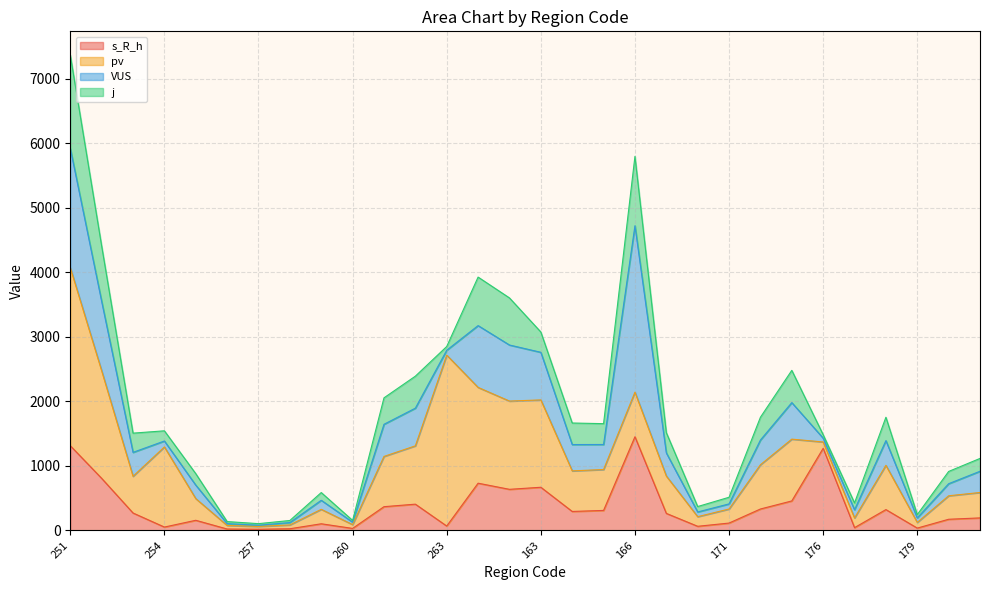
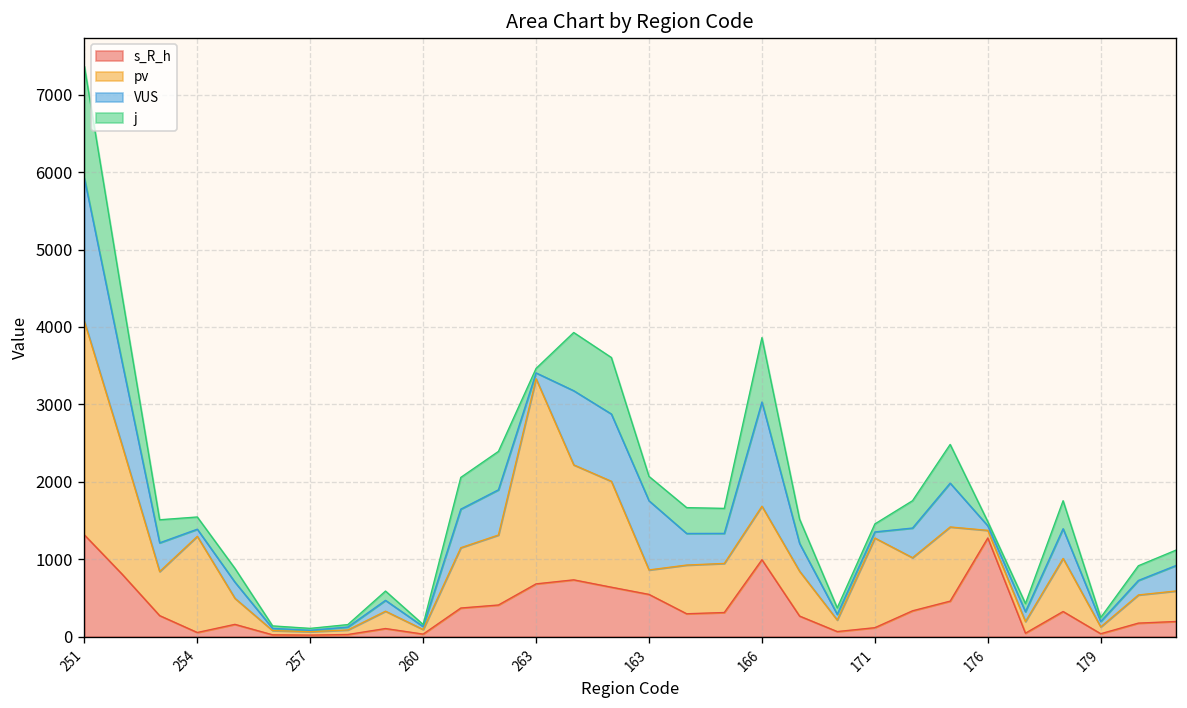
s_R_h, 263: 100 -> 700
s_R_h, 163: 700 -> 500
pv, 163: 1400 -> 300
VUS, 163: 700 -> 900
s_R_h, 166: 1500 -> 1000
VUS, 166: 2600 -> 1300
j, 166: 1100 -> 800
pv, 171: 200 -> 1200
